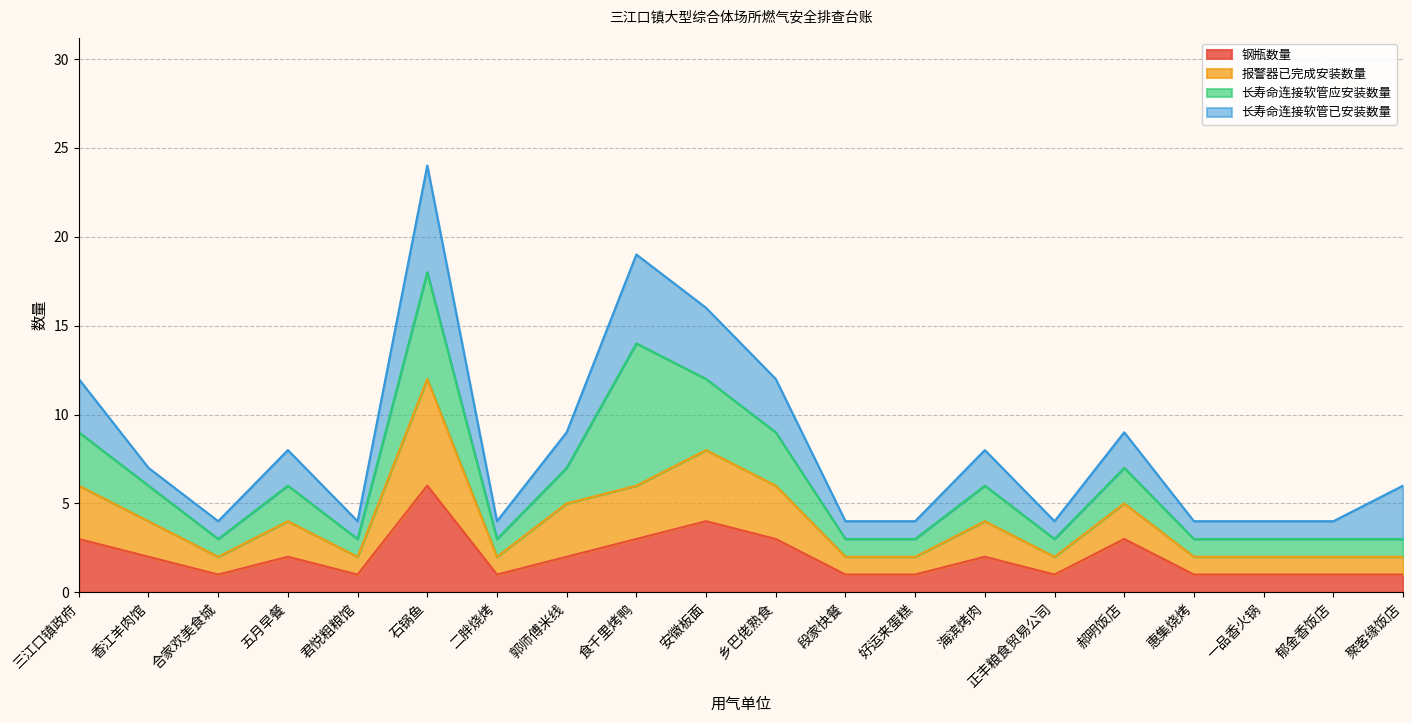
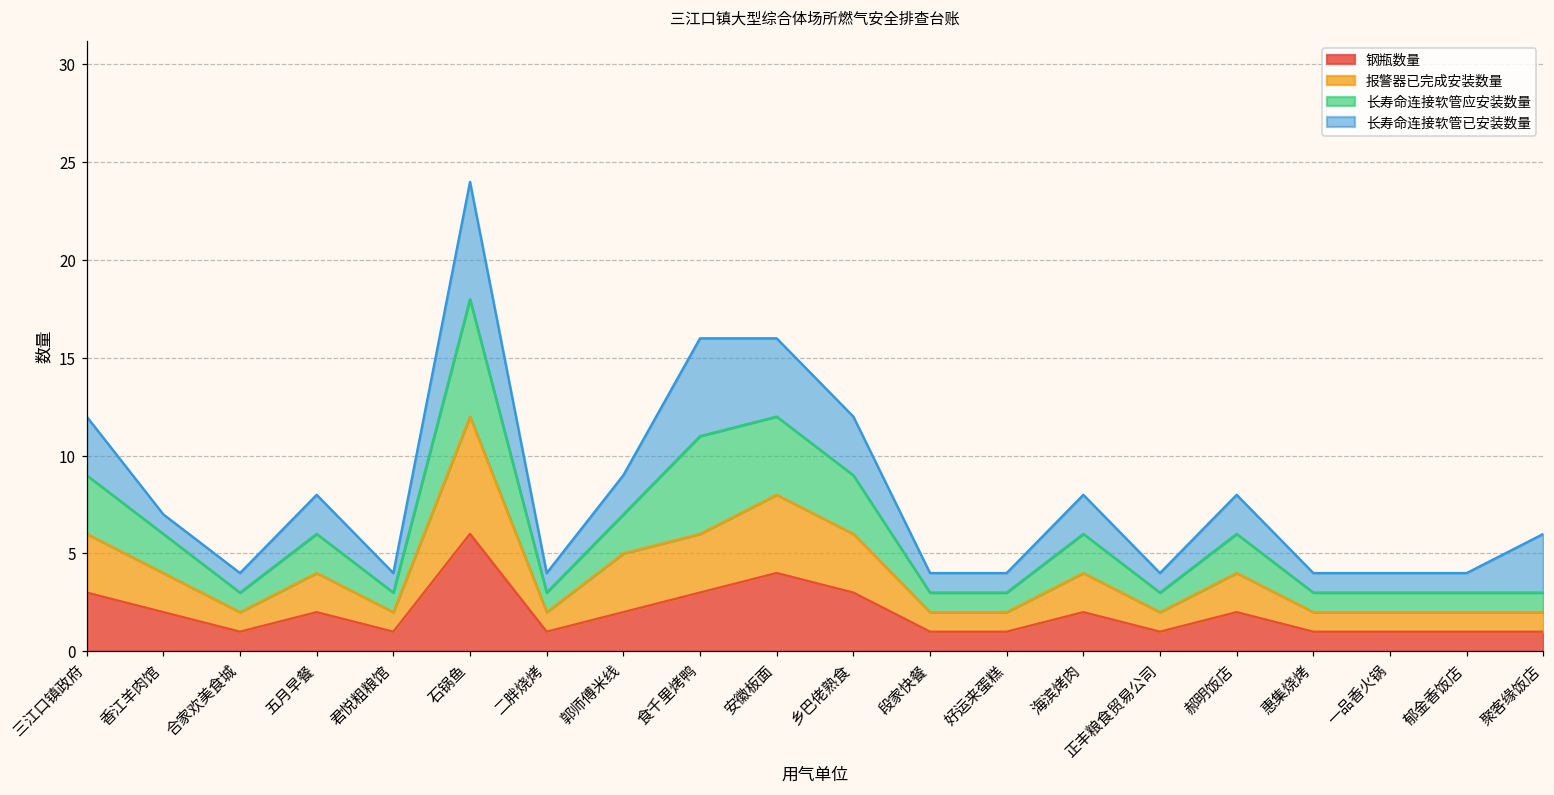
长寿命连接软管应安装数量, 食千里烤鸭: 8 -> 5
钢瓶数量, 郝明饭店: 3 -> 2
